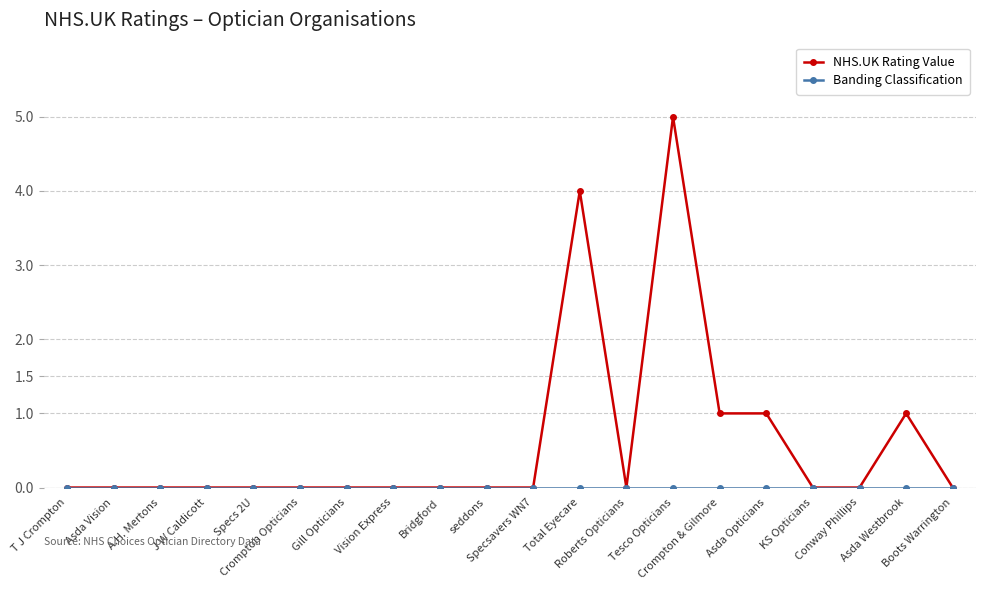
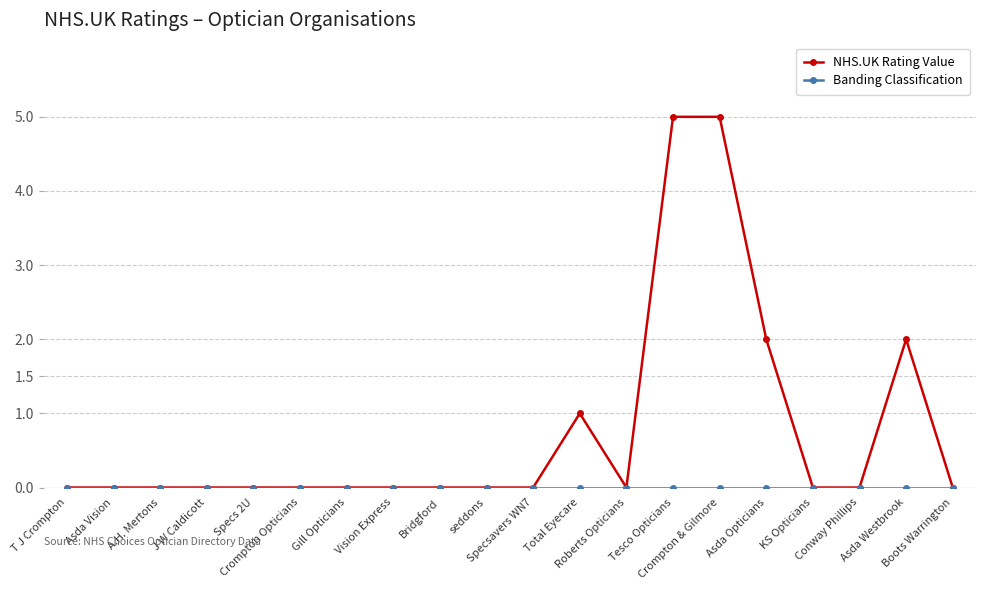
NHS.UK Rating Value, Total Eyecare: 4 -> 1
NHS.UK Rating Value, Crompton & Gilmore: 1 -> 5
NHS.UK Rating Value, Asda Opticians: 1 -> 2
NHS.UK Rating Value, Asda Westbrook: 1 -> 2
